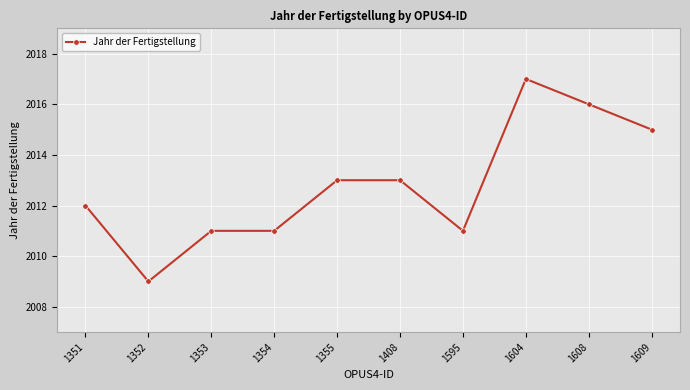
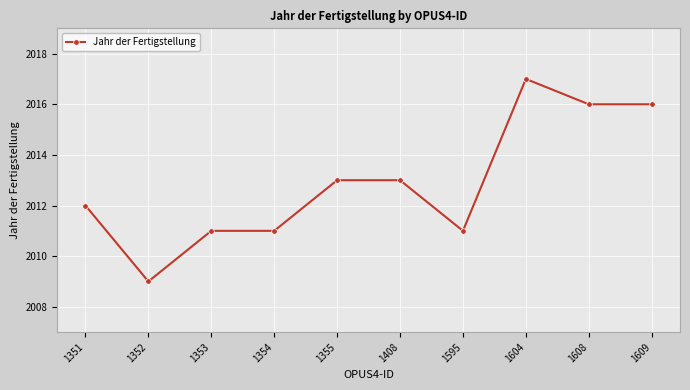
1609: 2015 -> 2016
